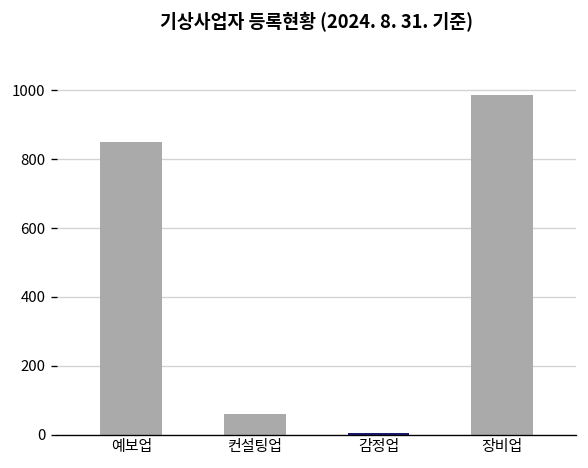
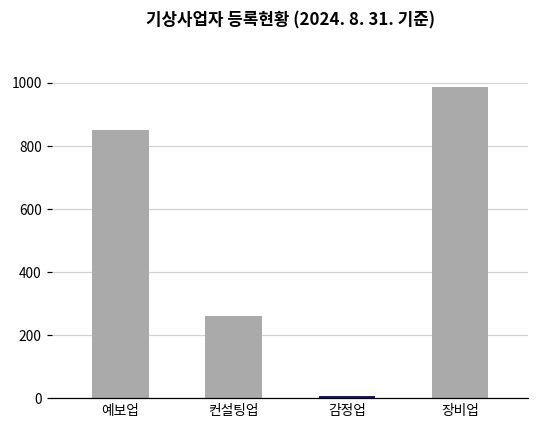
컨설팅업: 60 -> 260
